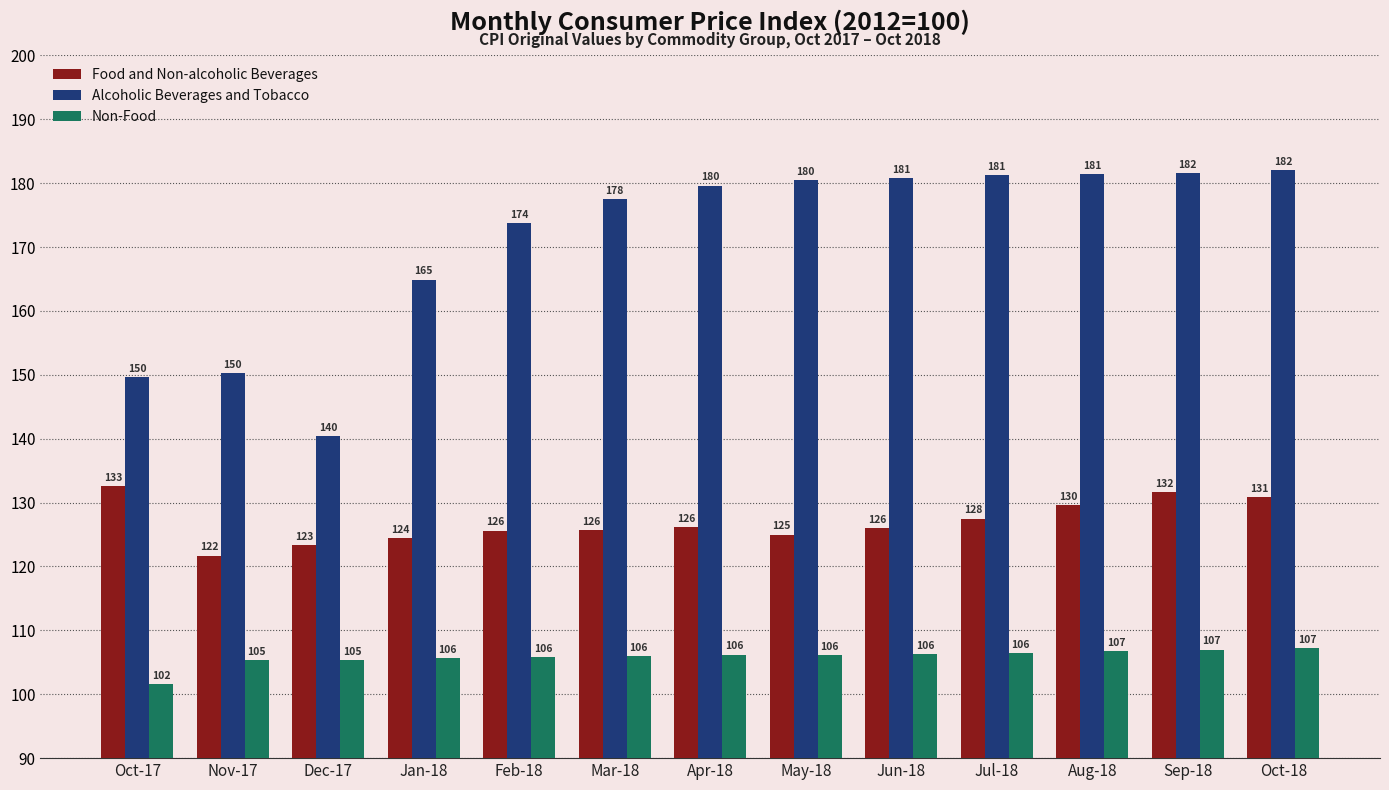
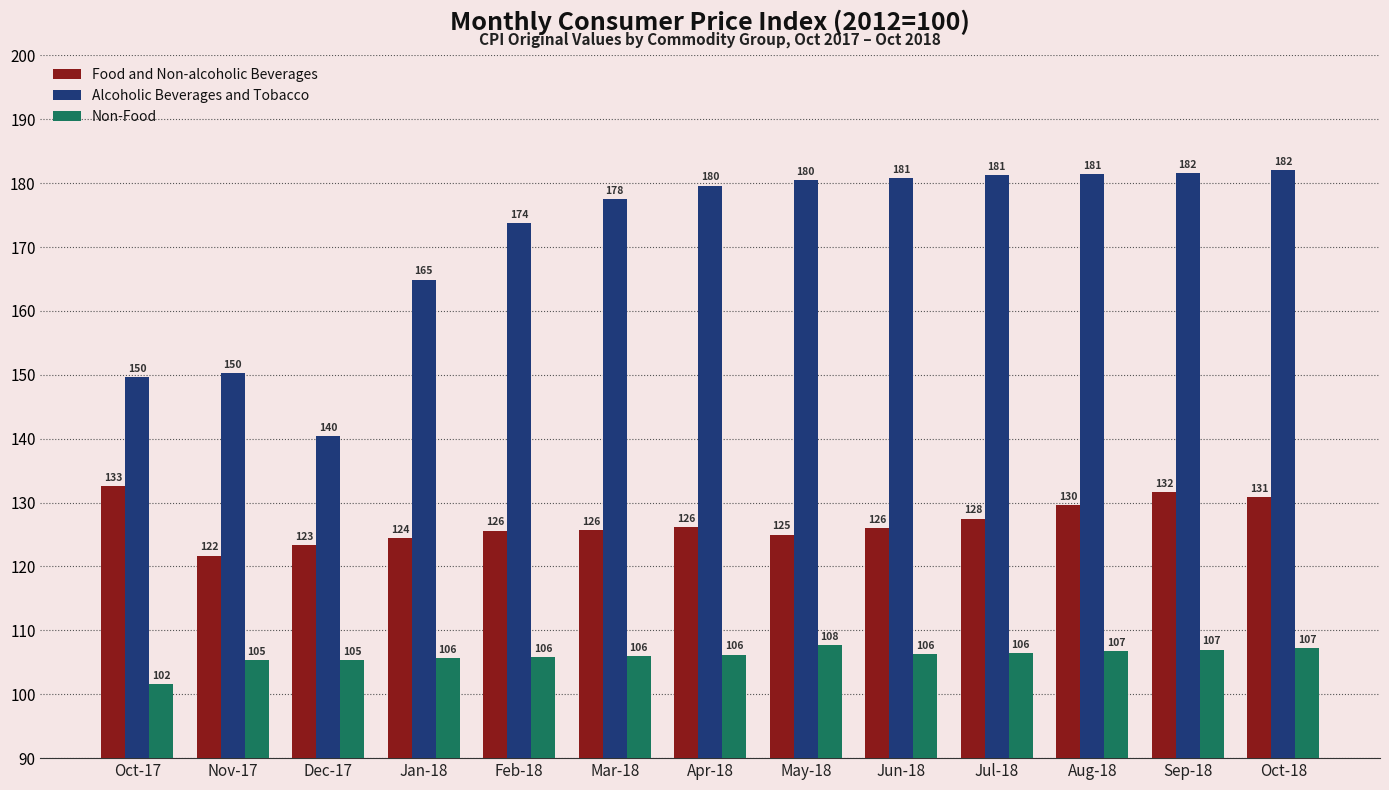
Non-Food, May-18: 106 -> 108
